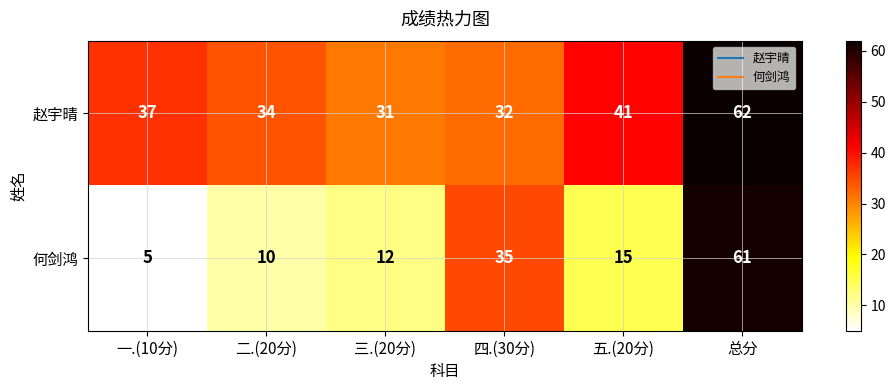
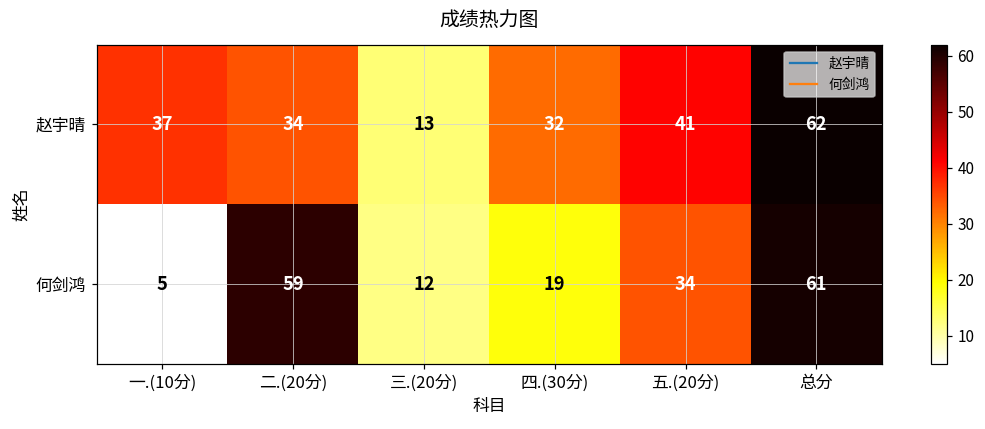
赵宇晴, 三.(20分): 31 -> 13
何剑鸿, 二.(20分): 10 -> 59
何剑鸿, 四.(30分): 35 -> 19
何剑鸿, 五.(20分): 15 -> 34
